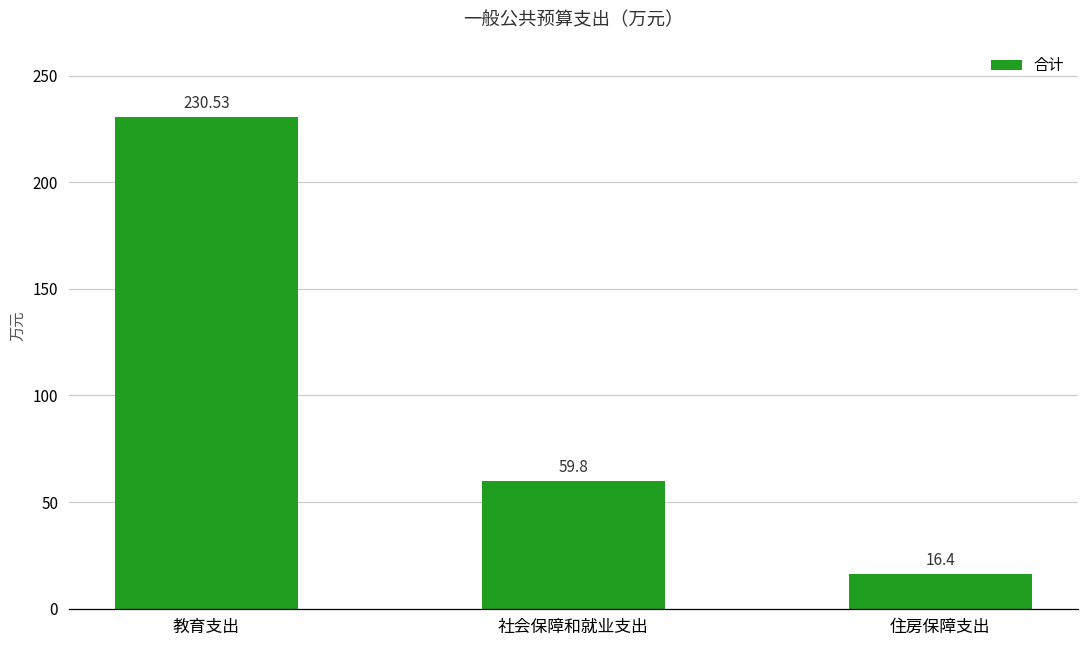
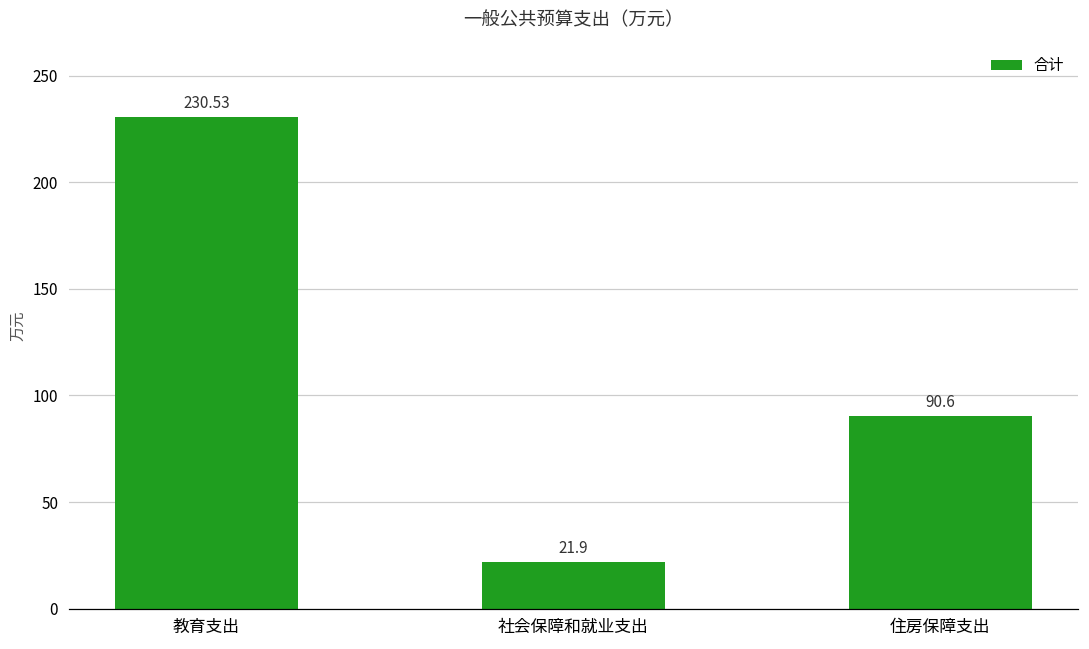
社会保障和就业支出: 59.8 -> 21.9
住房保障支出: 16.4 -> 90.6
